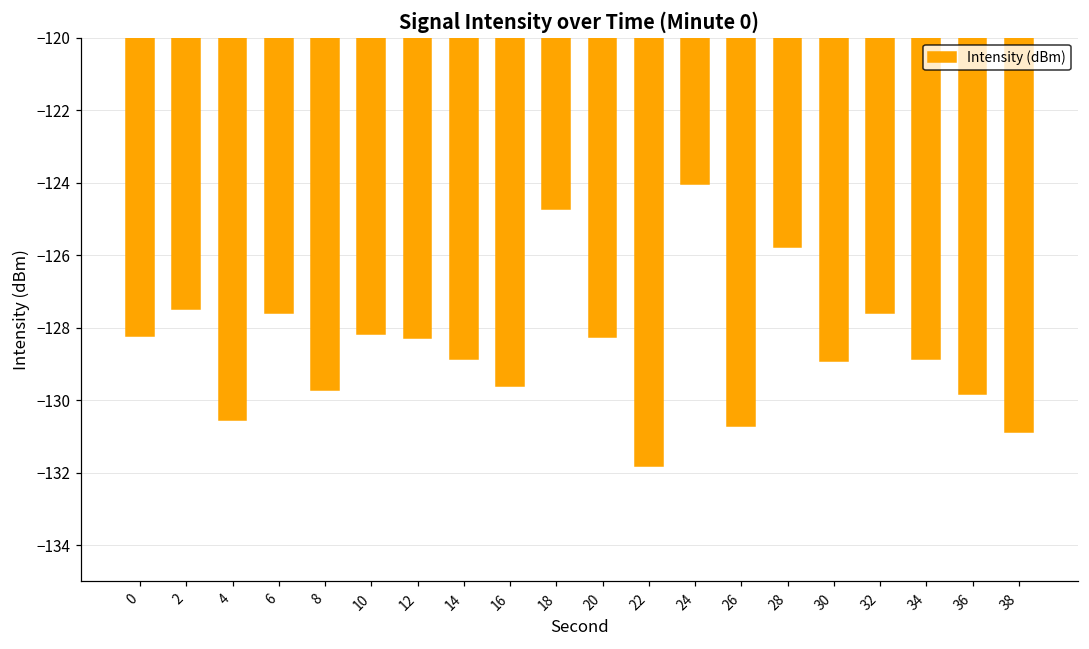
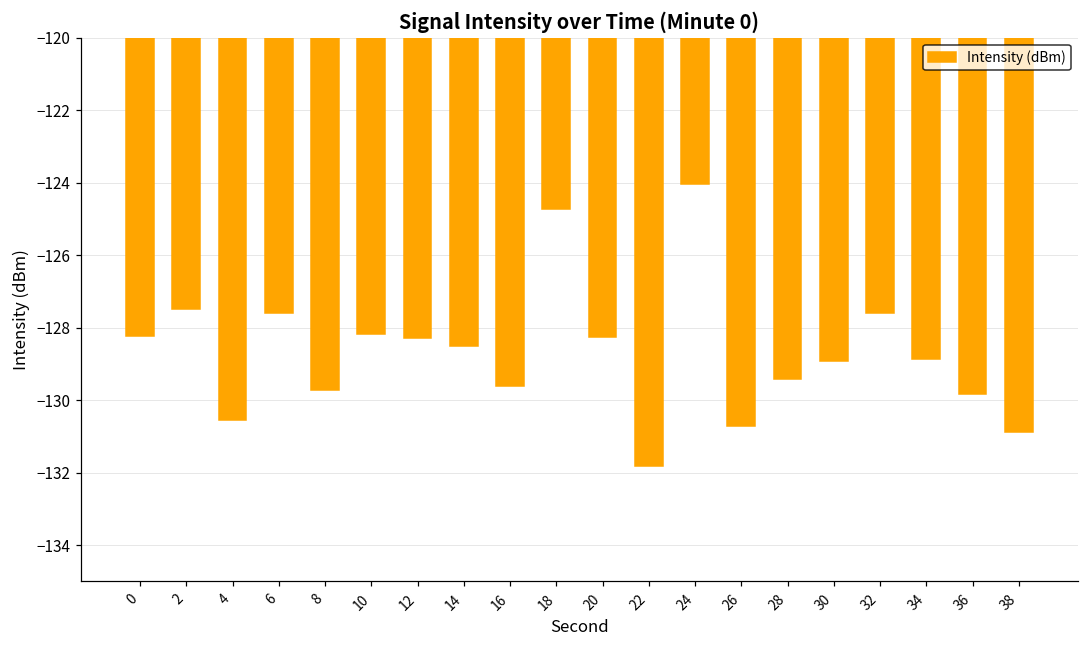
14: -128.9 -> -128.5
28: -125.8 -> -129.4
